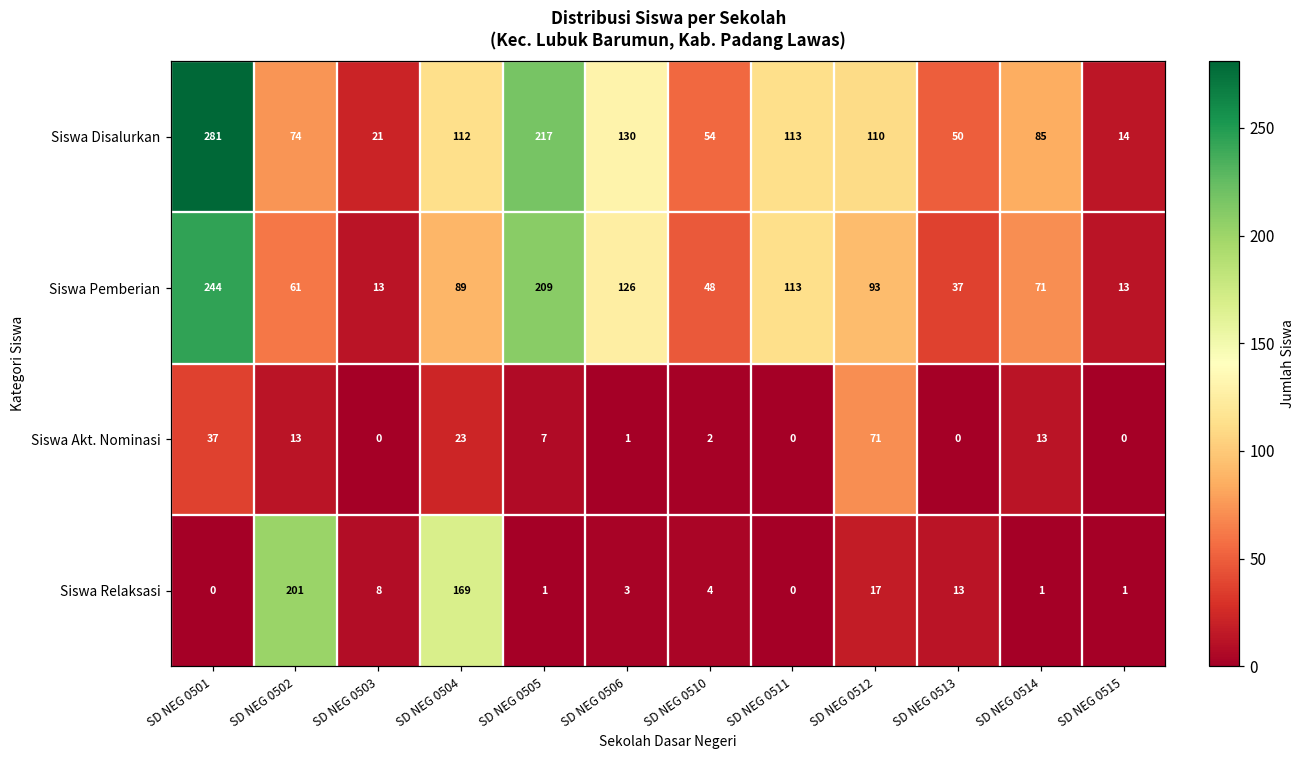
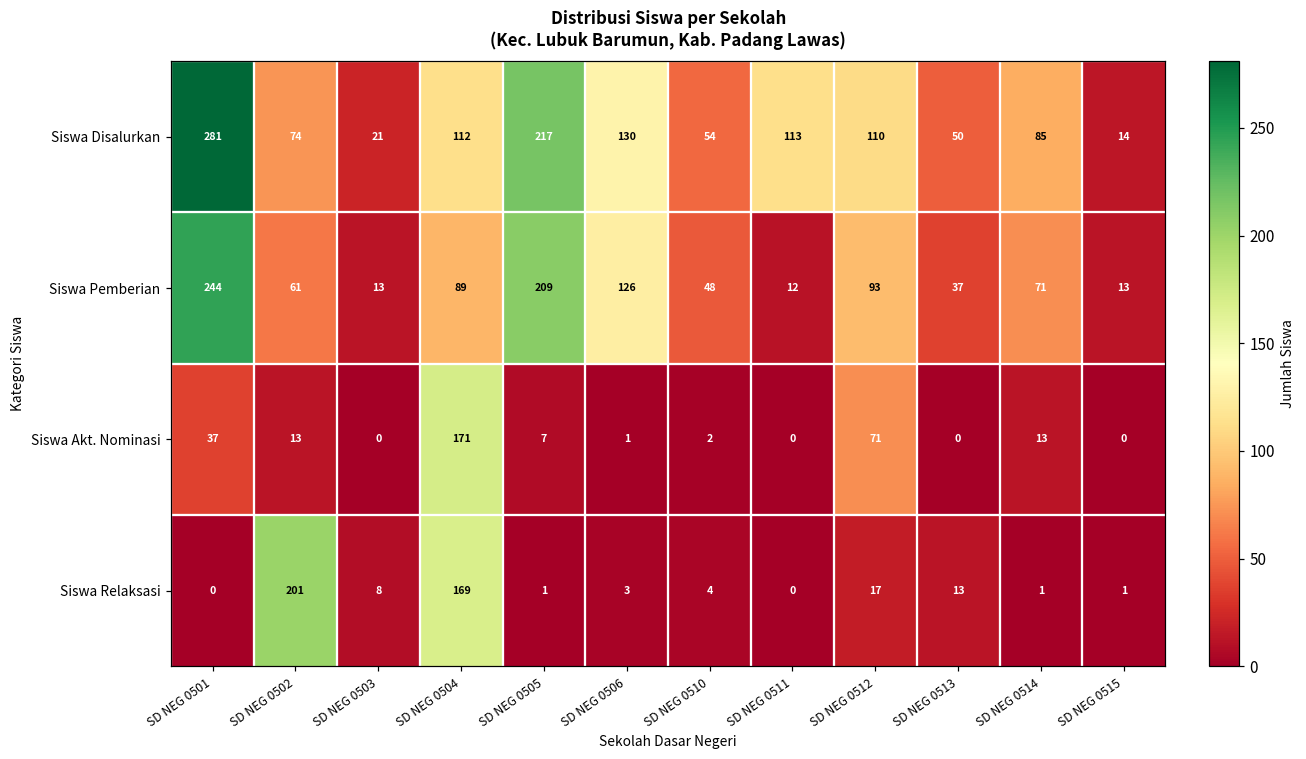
Siswa Pemberian, SD NEG 0511: 113 -> 12
Siswa Akt. Nominasi, SD NEG 0504: 23 -> 171
